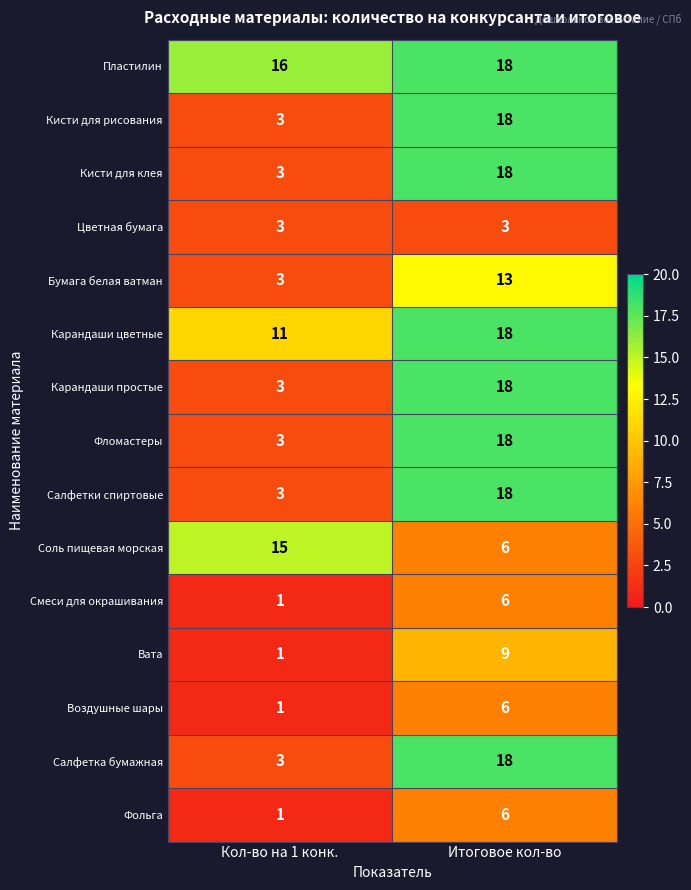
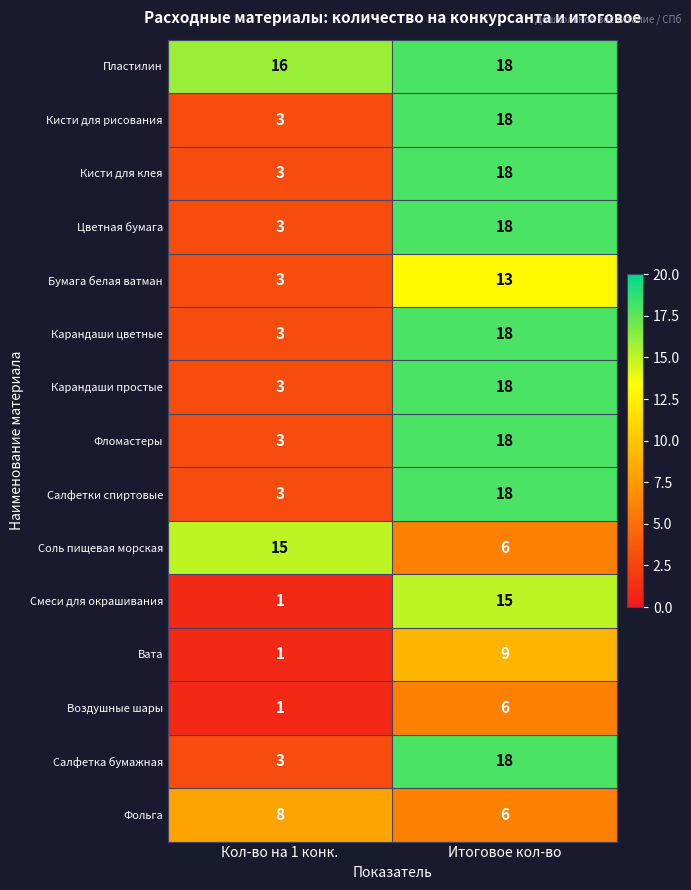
Цветная бумага, Итоговое кол-во: 3 -> 18
Карандаши цветные, Кол-во на 1 конк.: 11 -> 3
Смеси для окрашивания, Итоговое кол-во: 6 -> 15
Фольга, Кол-во на 1 конк.: 1 -> 8
